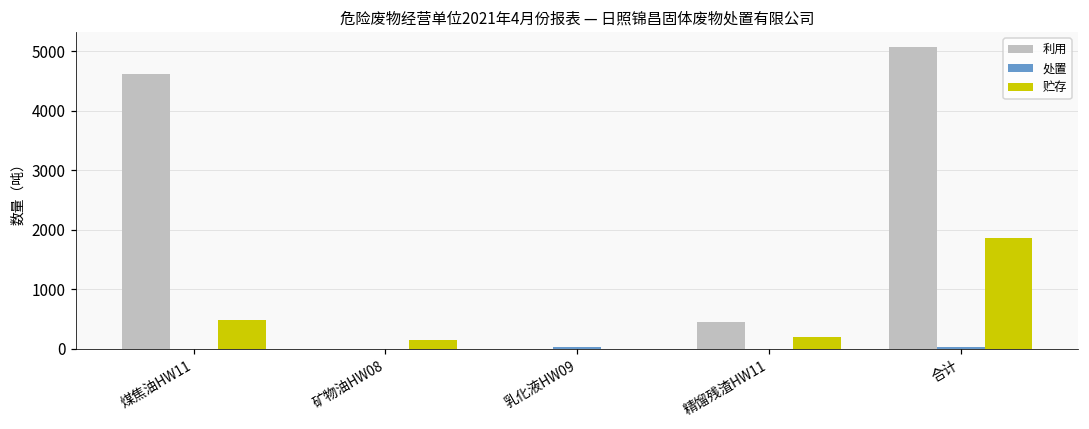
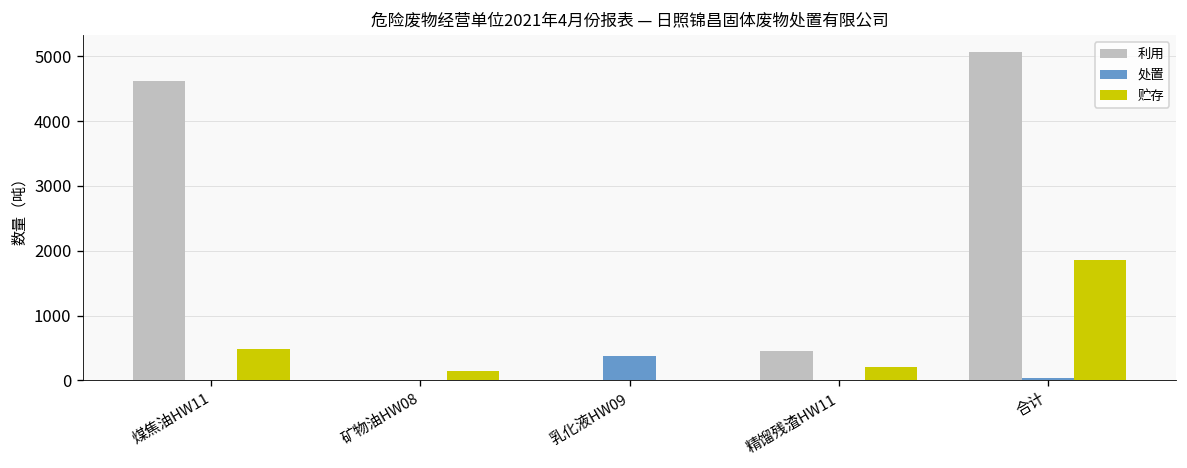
处置, 乳化液HW09: 0 -> 400
